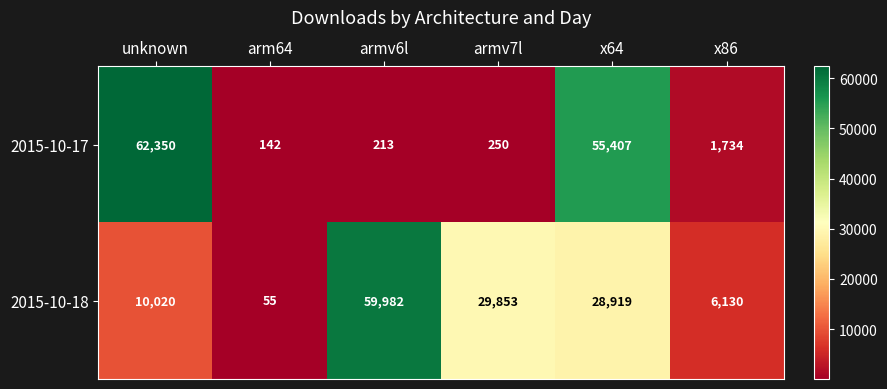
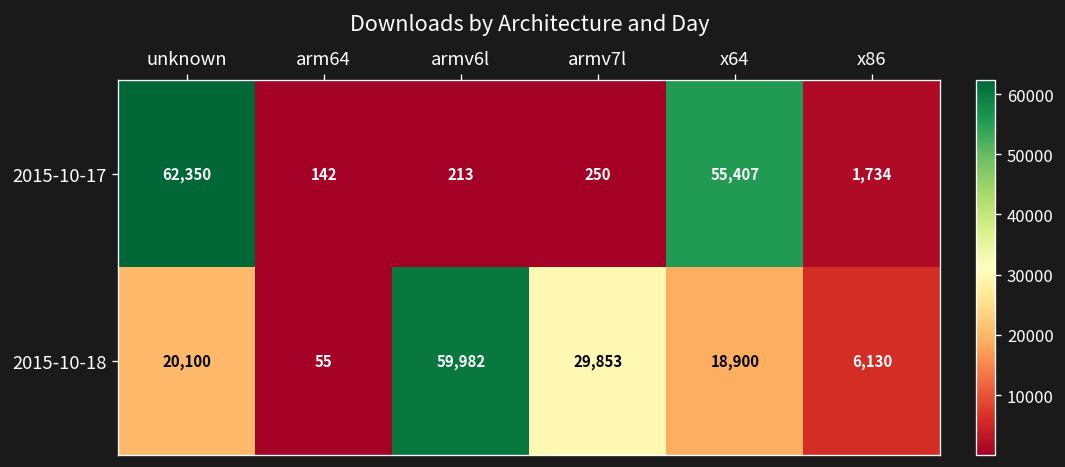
2015-10-18, unknown: 10,020 -> 20,100
2015-10-18, x64: 28,919 -> 18,900
